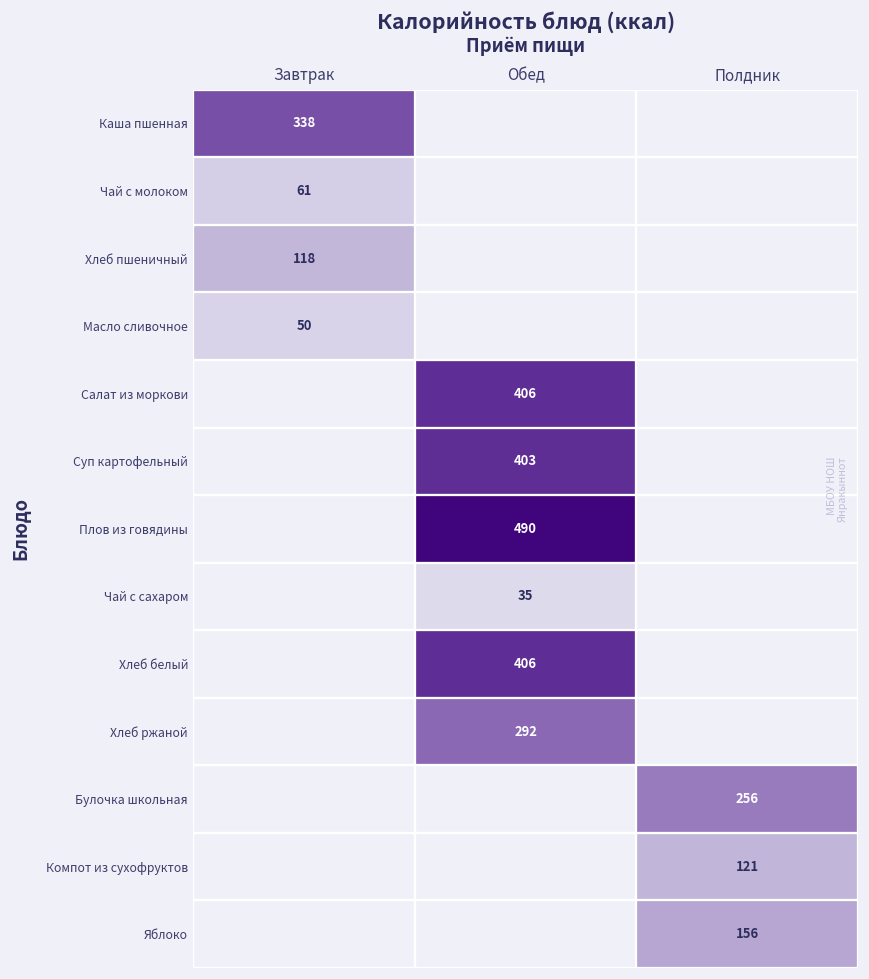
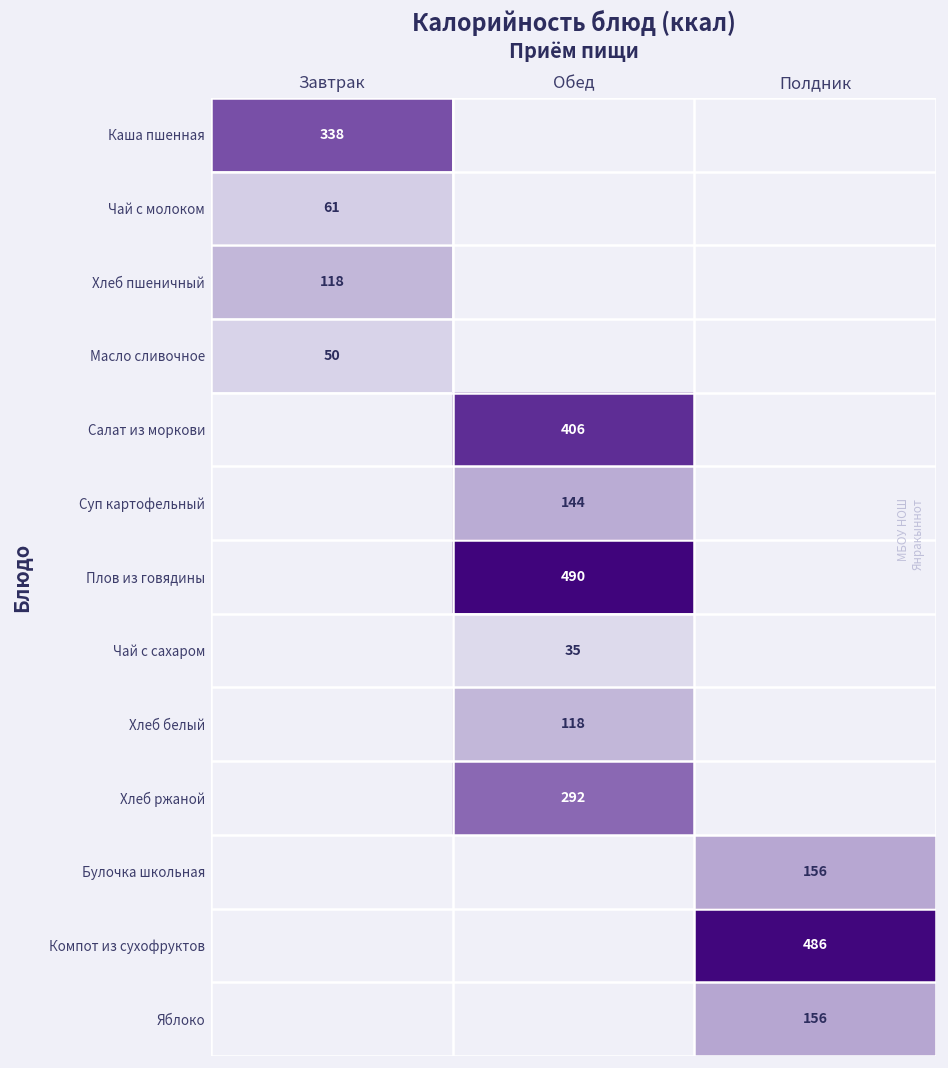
Суп картофельный, Обед: 403 -> 144
Хлеб белый, Обед: 406 -> 118
Булочка школьная, Полдник: 256 -> 156
Компот из сухофруктов, Полдник: 121 -> 486
